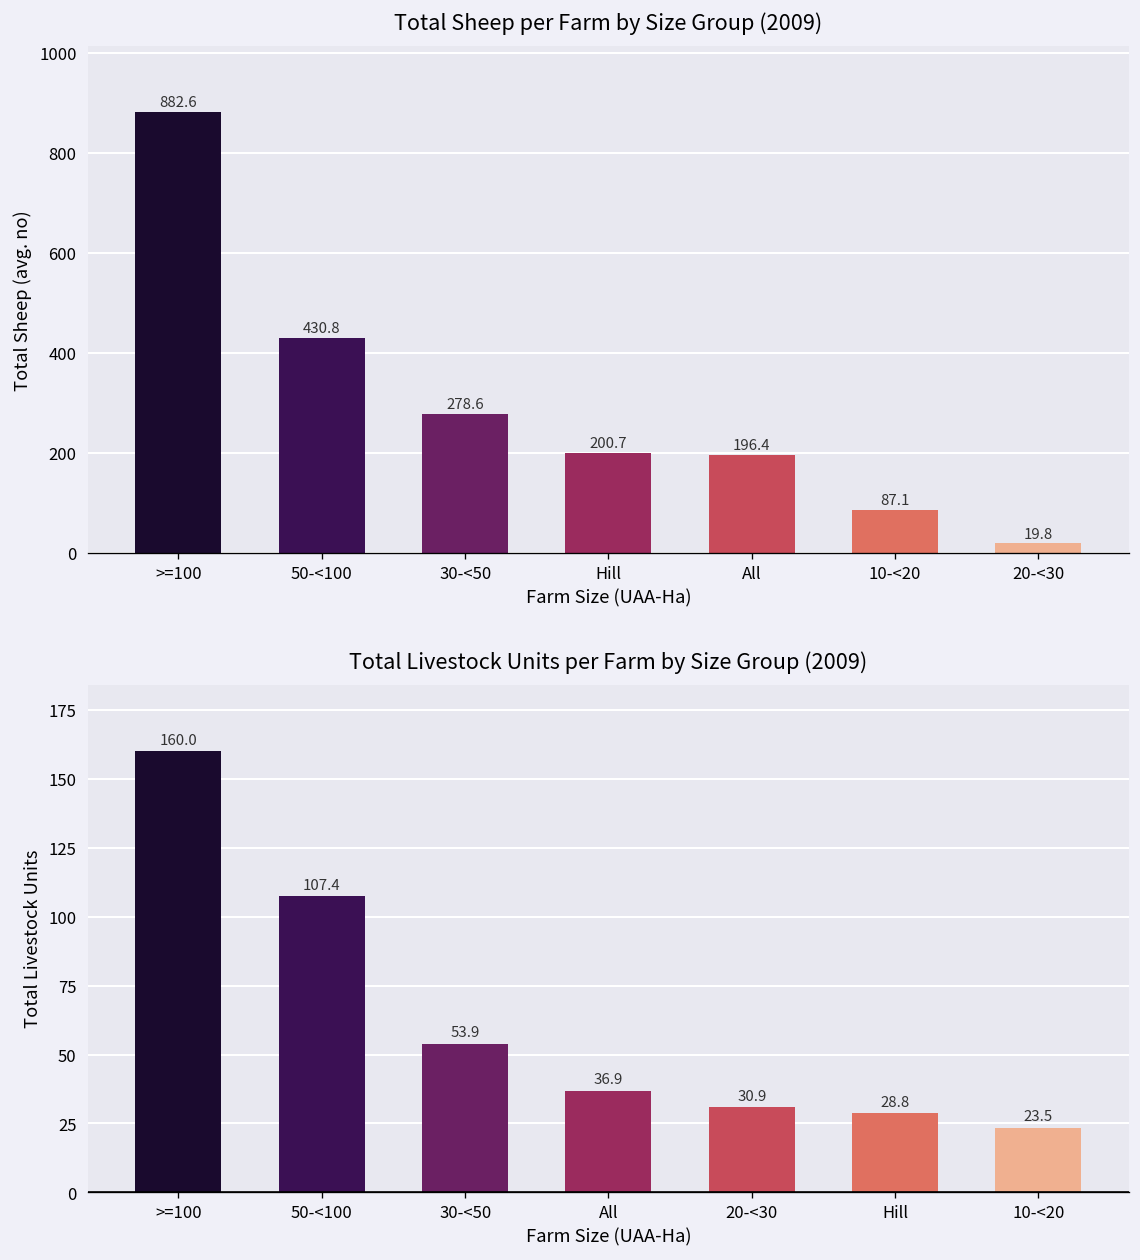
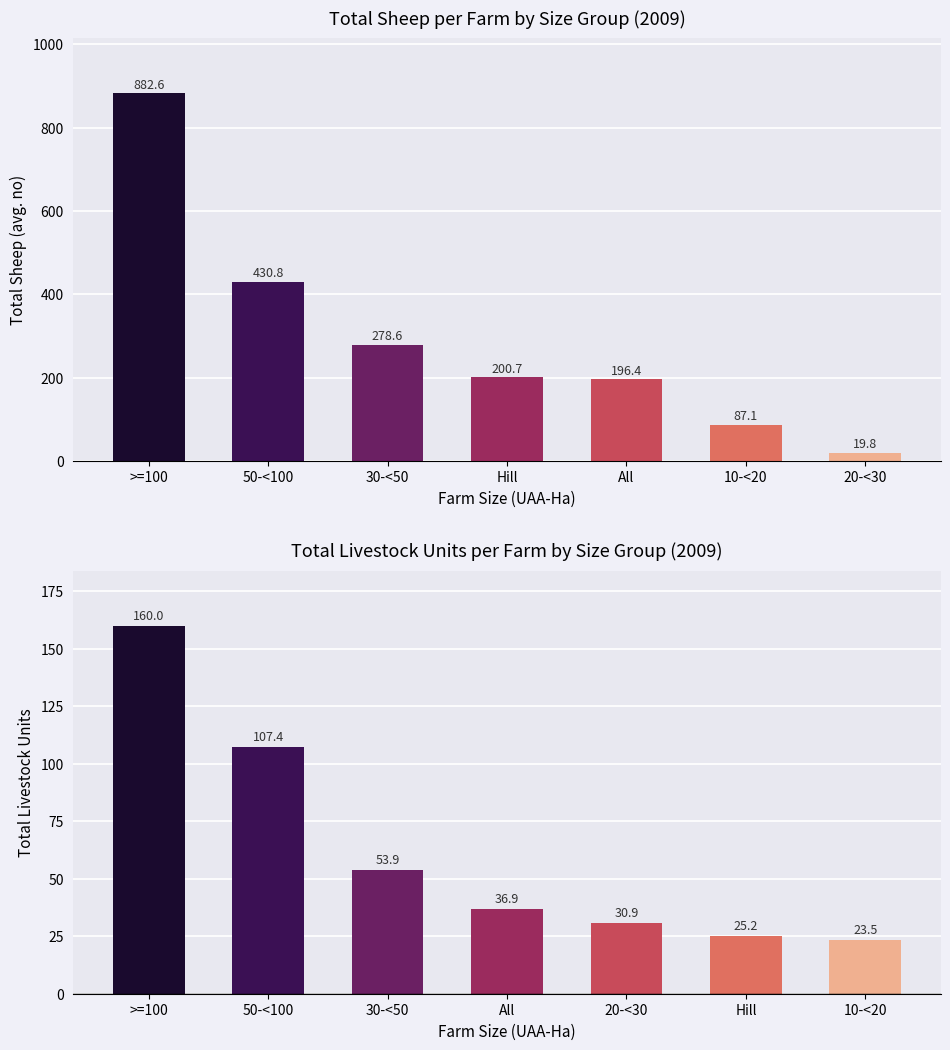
Total Livestock Units per Farm by Size Group (2009), Hill: 28.8 -> 25.2
